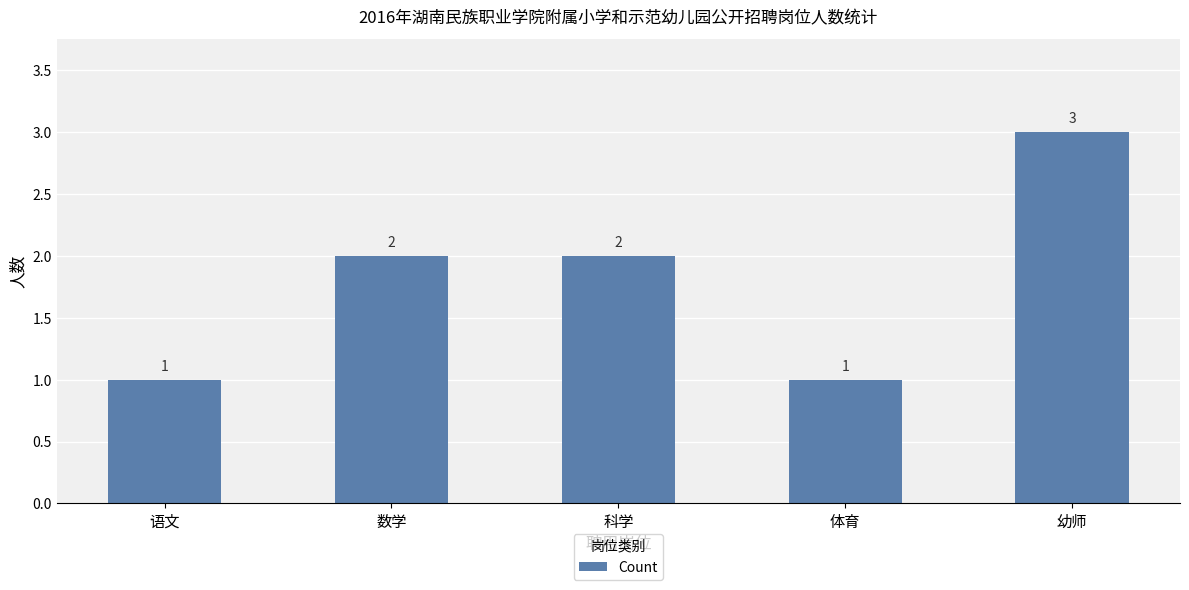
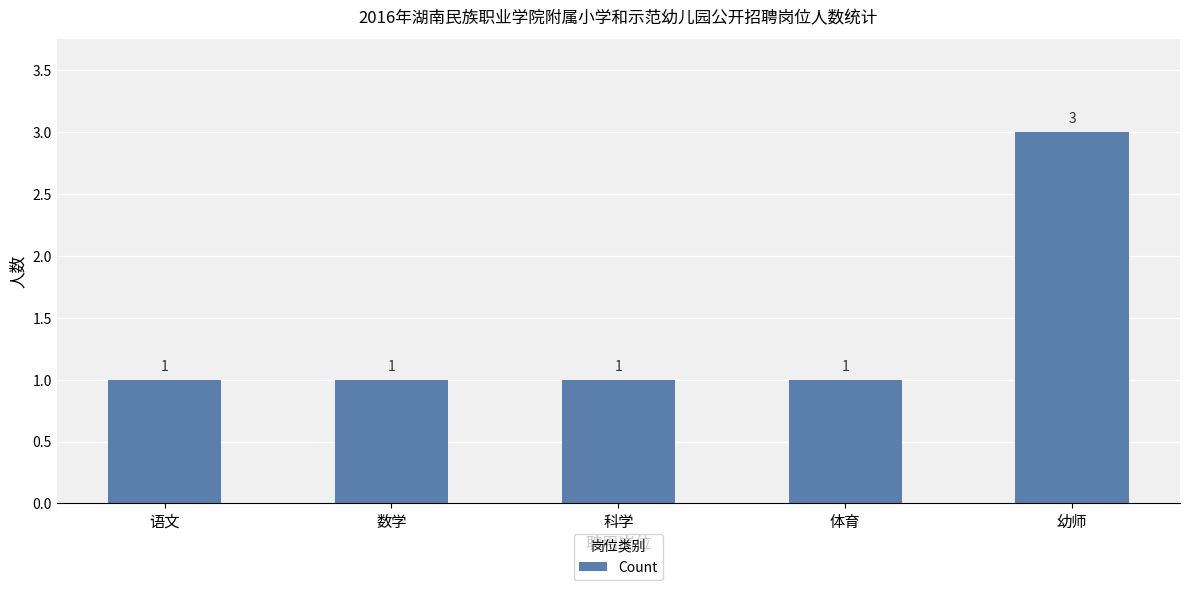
数学: 2 -> 1
科学: 2 -> 1
